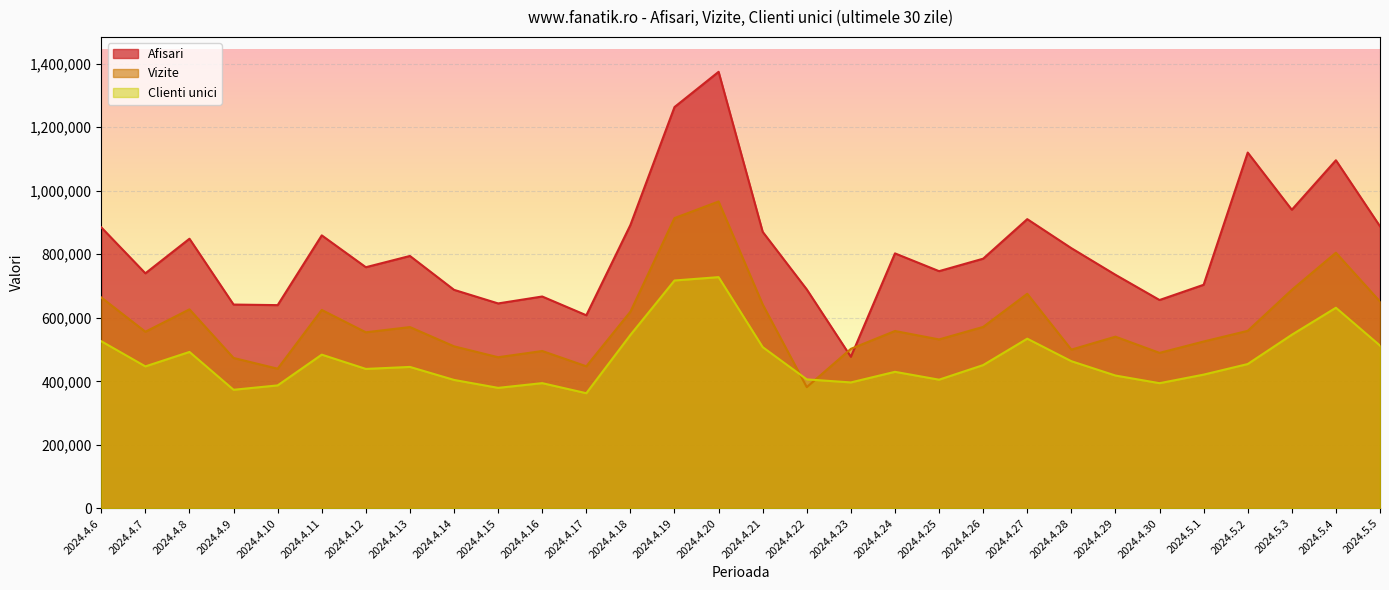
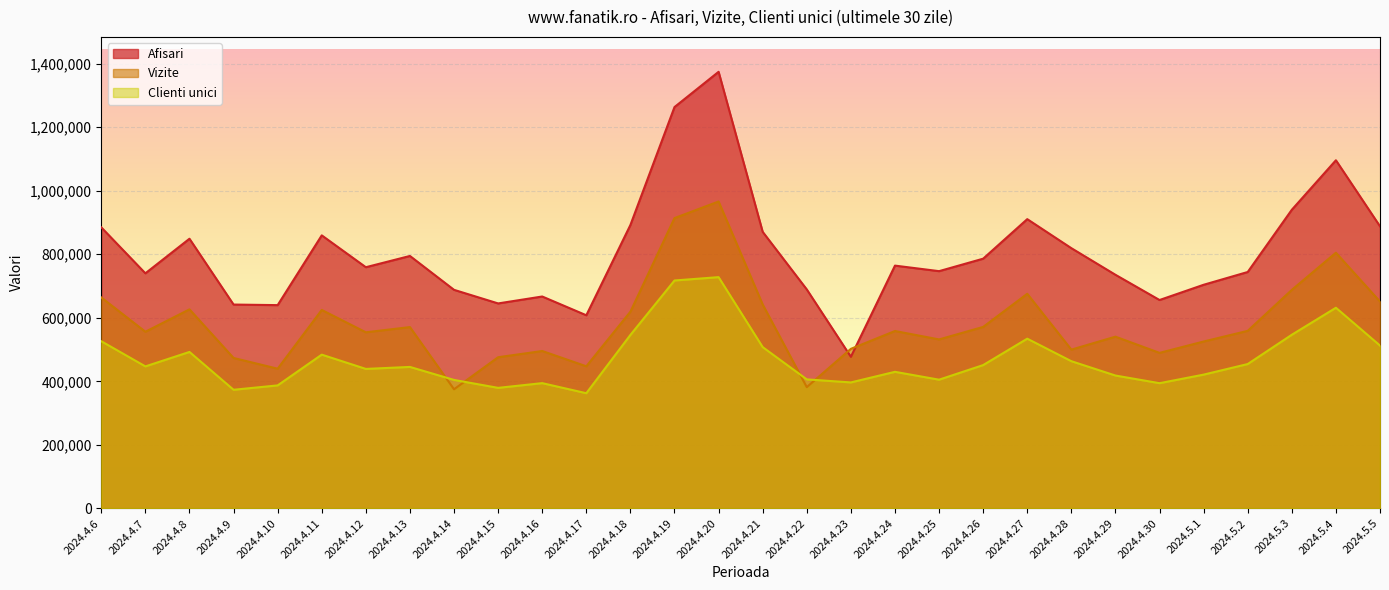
Vizite, 2024.4.14: 510,000 -> 370,000
Afisari, 2024.4.24: 800,000 -> 760,000
Afisari, 2024.5.2: 1,120,000 -> 740,000
